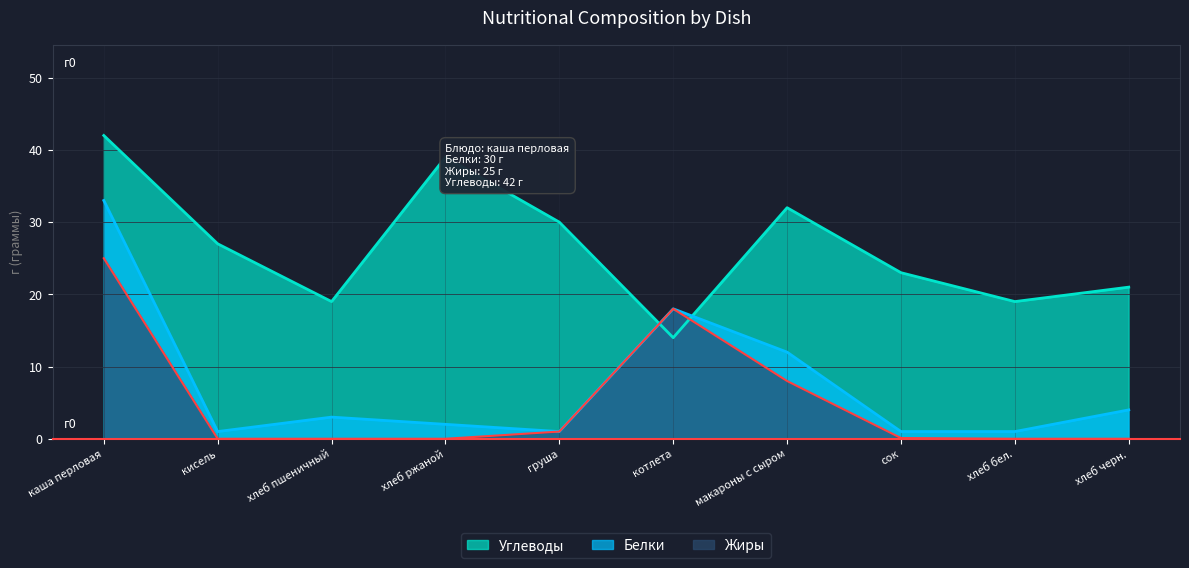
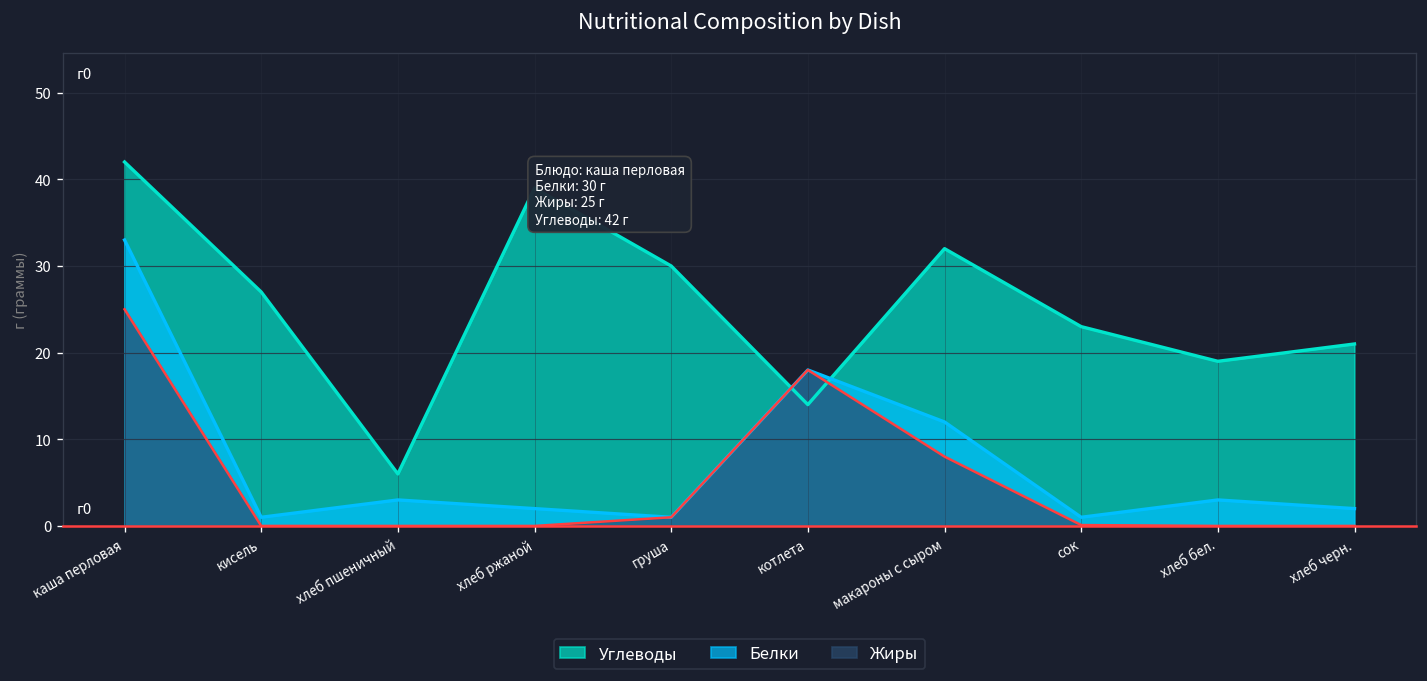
Углеводы, хлеб пшеничный: 19 -> 6
Белки, хлеб бел.: 1 -> 3
Белки, хлеб черн.: 4 -> 2
